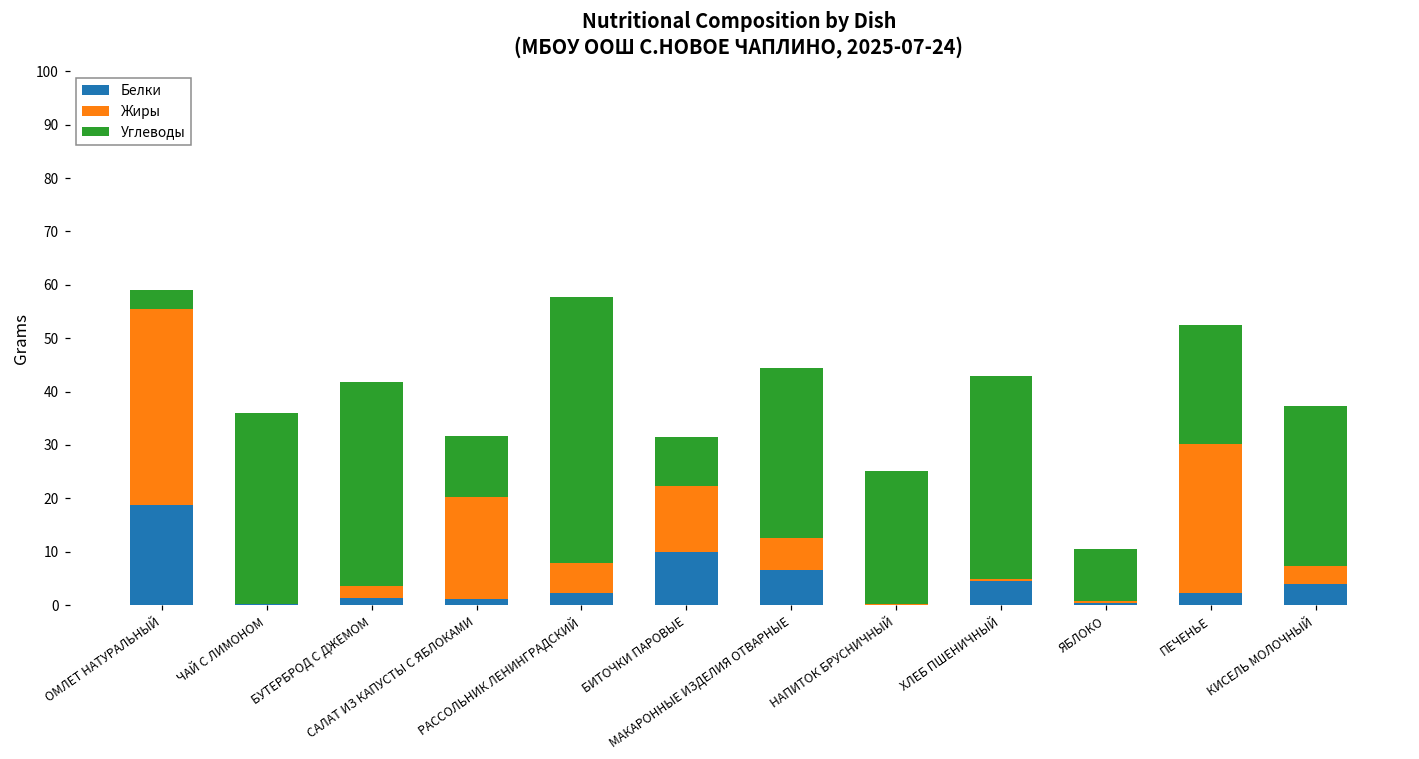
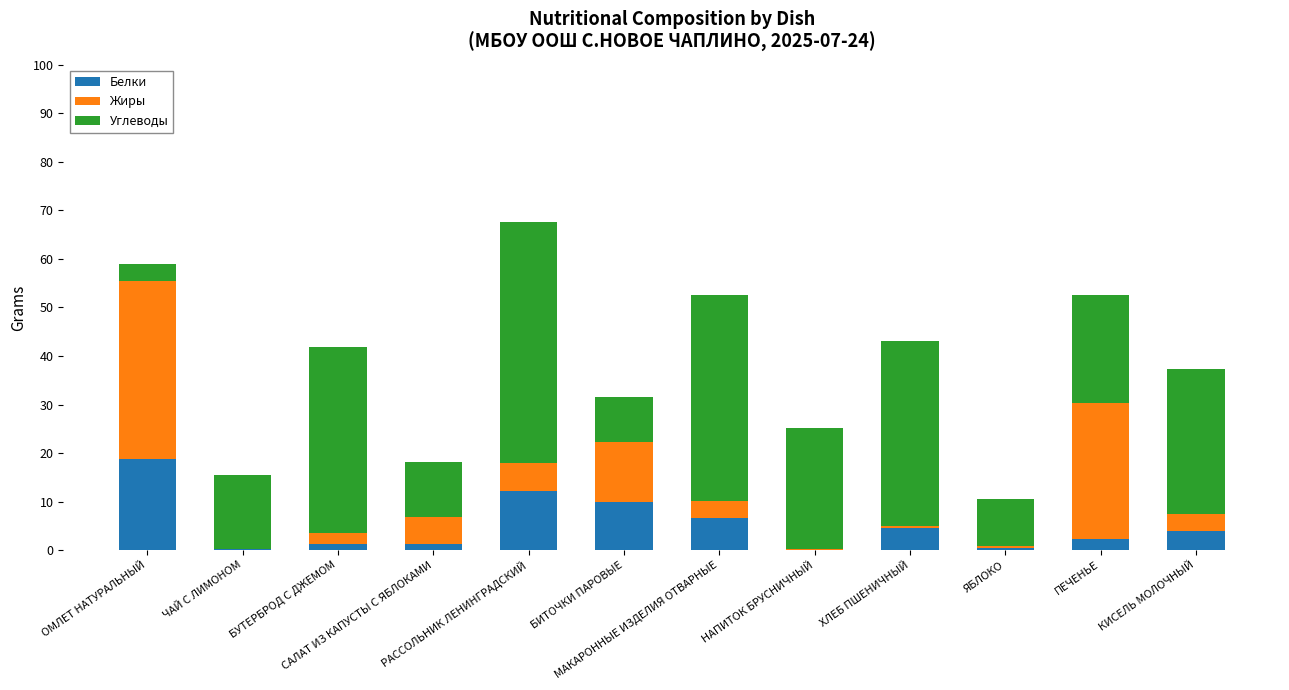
Углеводы, ЧАЙ С ЛИМОНОМ: 36 -> 15
Жиры, САЛАТ ИЗ КАПУСТЫ С ЯБЛОКАМИ: 19 -> 6
Белки, РАССОЛЬНИК ЛЕНИНГРАДСКИЙ: 2 -> 12
Жиры, МАКАРОННЫЕ ИЗДЕЛИЯ ОТВАРНЫЕ: 6 -> 4
Углеводы, МАКАРОННЫЕ ИЗДЕЛИЯ ОТВАРНЫЕ: 32 -> 42
